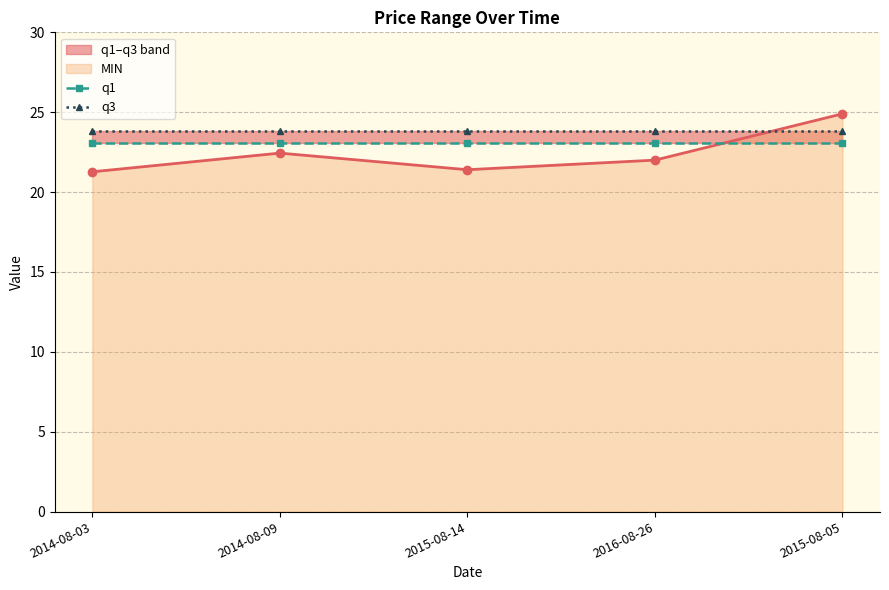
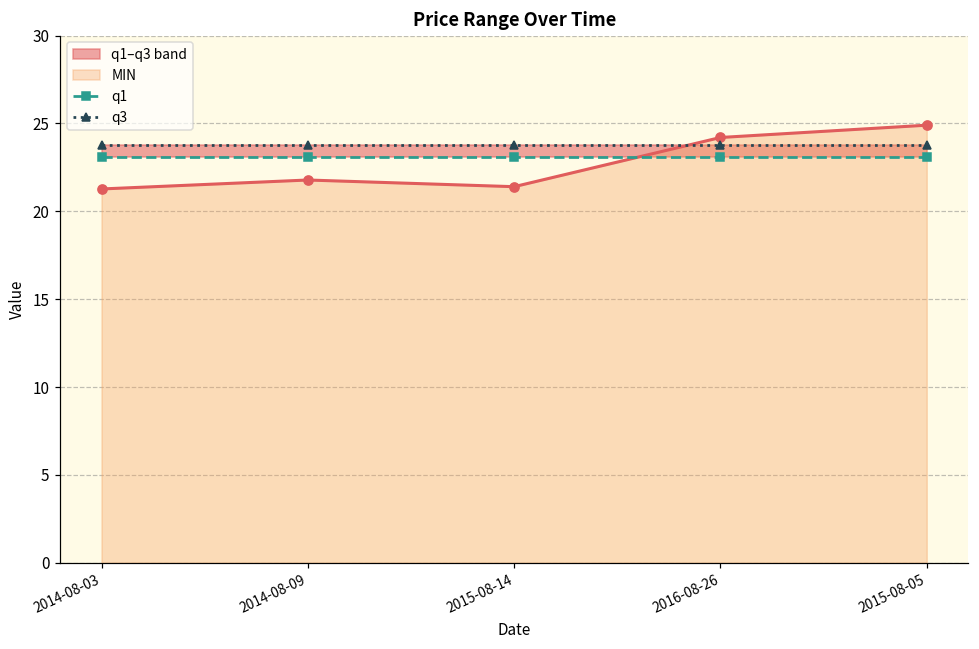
MIN, 2014-08-09: 22.4 -> 21.8
MIN, 2016-08-26: 22.0 -> 24.2
